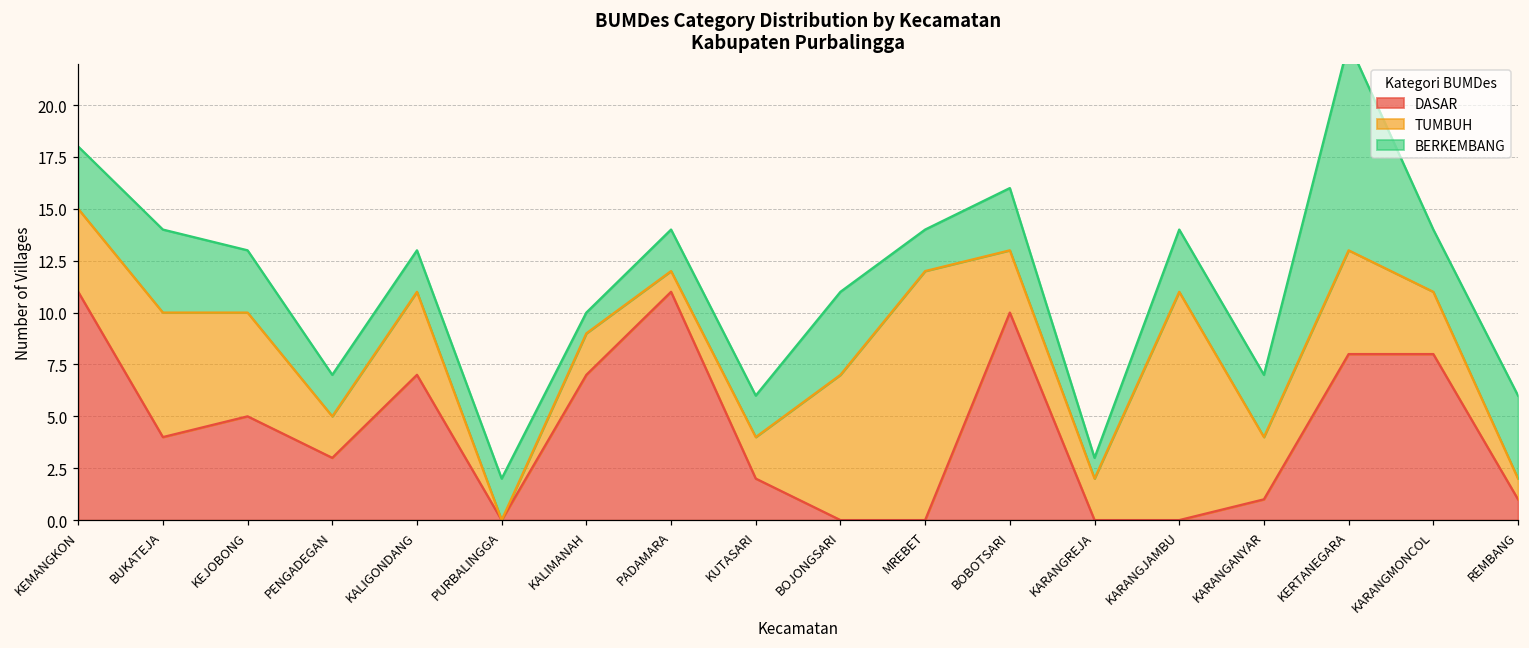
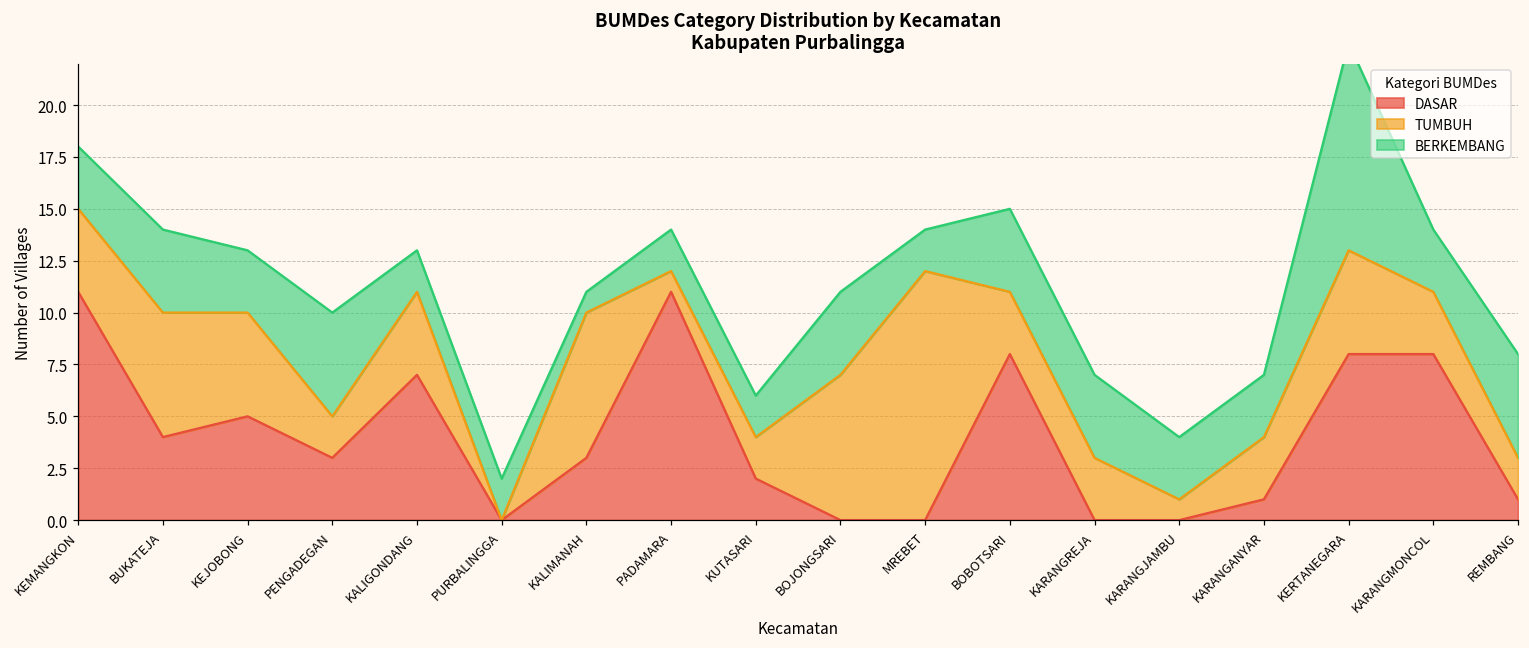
BERKEMBANG, PENGADEGAN: 2 -> 5
DASAR, KALIMANAH: 7 -> 3
TUMBUH, KALIMANAH: 2 -> 7
DASAR, BOBOTSARI: 10 -> 8
BERKEMBANG, BOBOTSARI: 3 -> 4
TUMBUH, KARANGREJA: 2 -> 3
BERKEMBANG, KARANGREJA: 1 -> 4
TUMBUH, KARANGJAMBU: 11 -> 1
TUMBUH, REMBANG: 1 -> 2
BERKEMBANG, REMBANG: 4 -> 5
